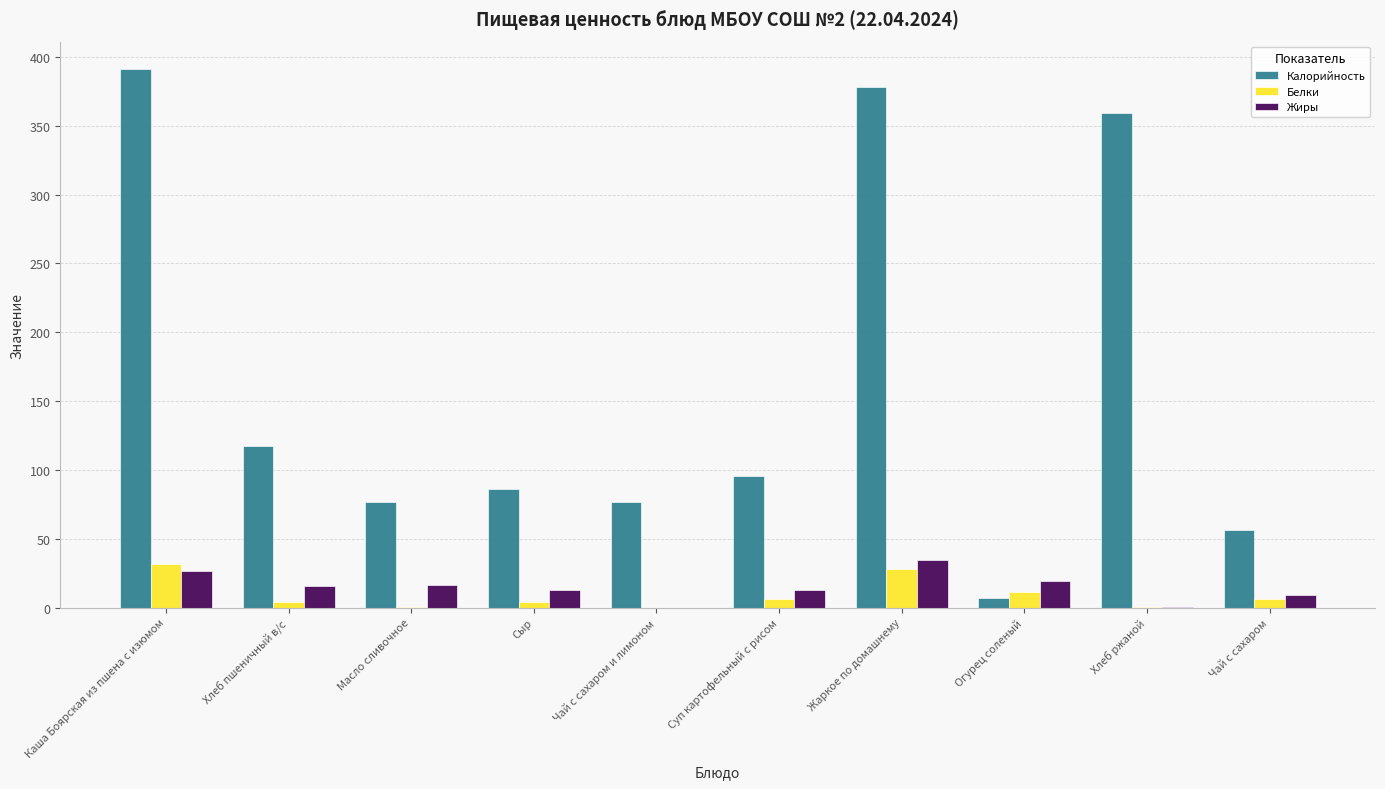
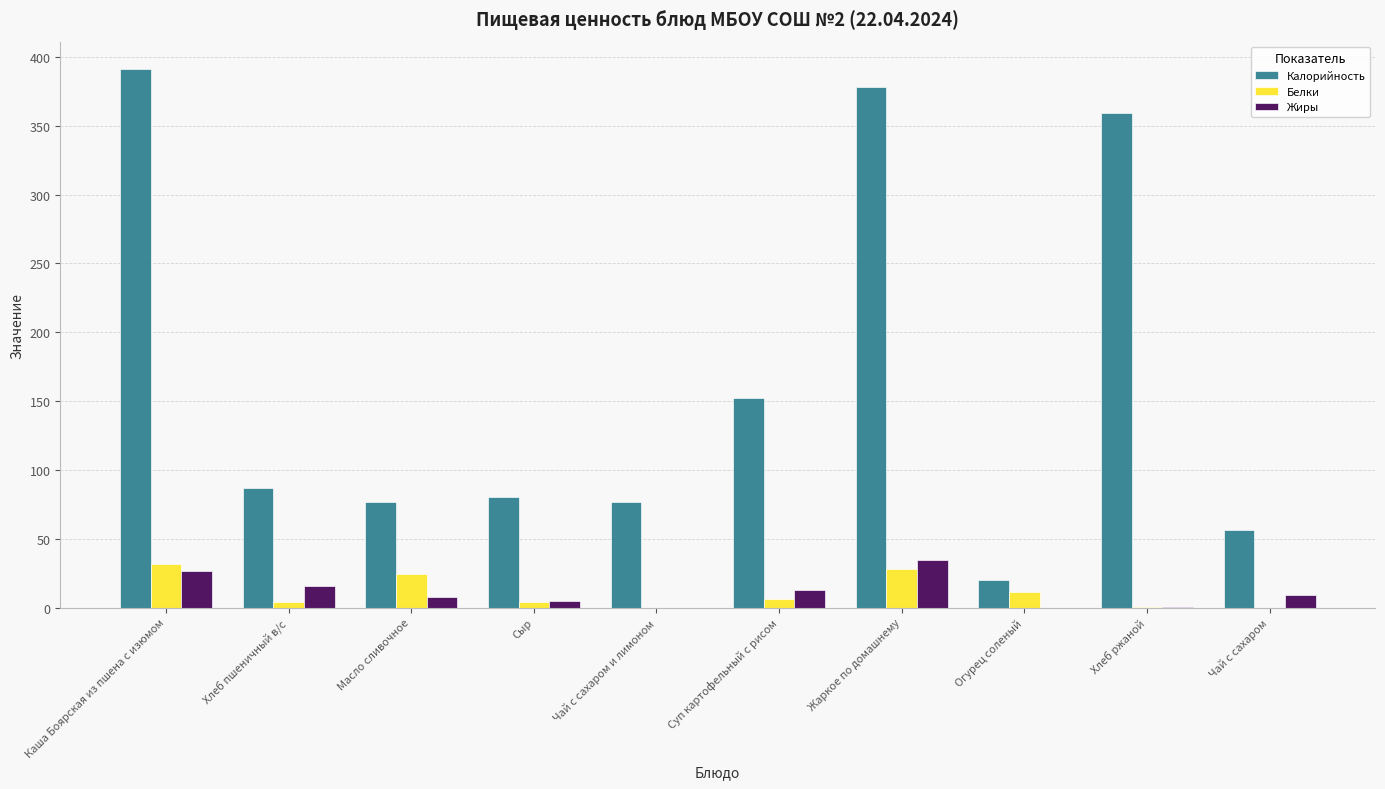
Калорийность, Хлеб пшеничный в/с: 117 -> 87
Белки, Масло сливочное: 0 -> 24
Жиры, Масло сливочное: 16 -> 8
Калорийность, Сыр: 86 -> 80
Жиры, Сыр: 13 -> 5
Калорийность, Суп картофельный с рисом: 95 -> 152
Калорийность, Огурец соленый: 7 -> 20
Жиры, Огурец соленый: 19 -> 0
Белки, Чай с сахаром: 6 -> 0
